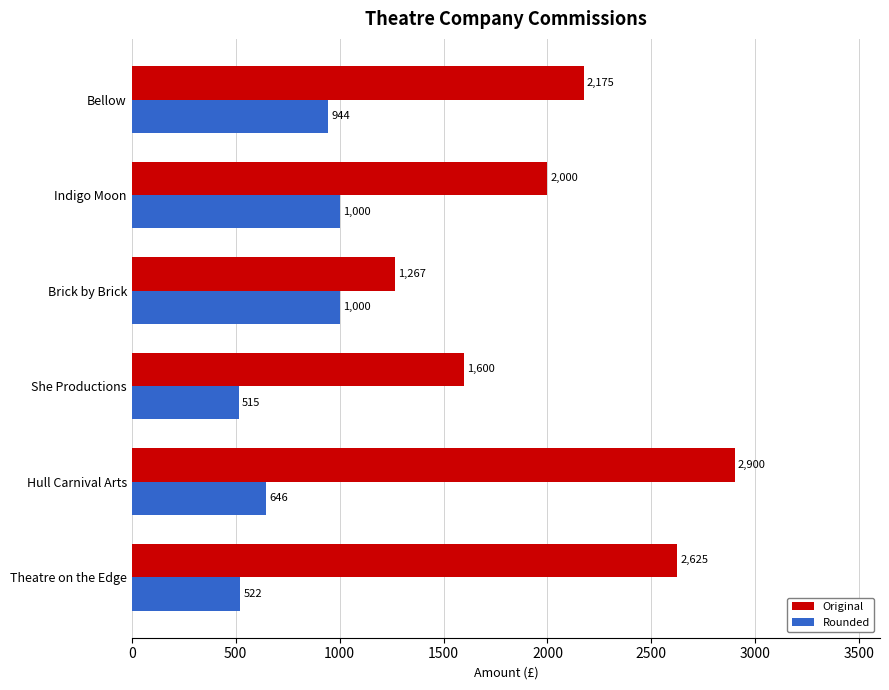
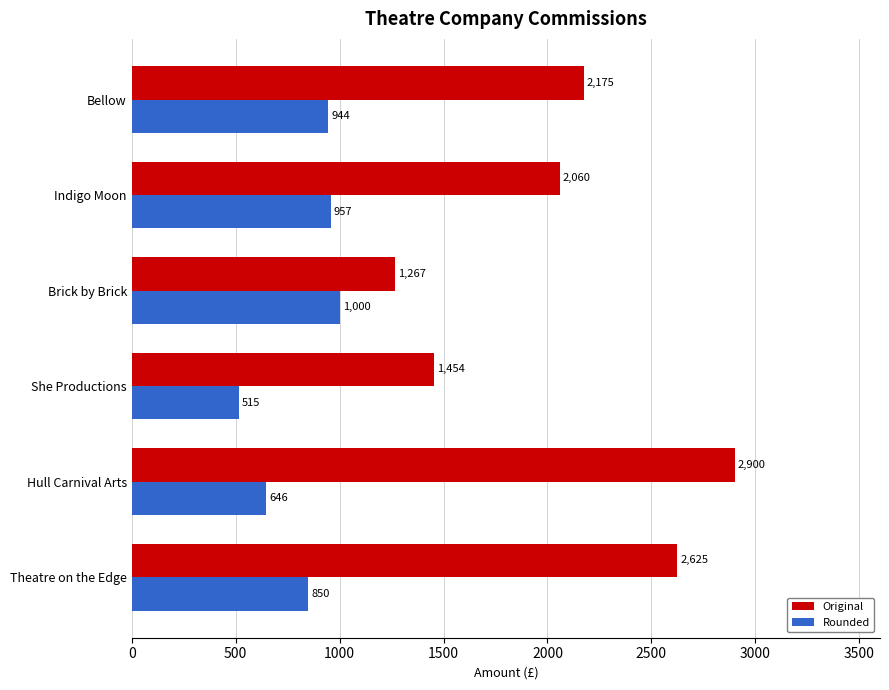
Original, Indigo Moon: 2,000 -> 2,060
Rounded, Indigo Moon: 1,000 -> 957
Original, She Productions: 1,600 -> 1,454
Rounded, Theatre on the Edge: 522 -> 850
